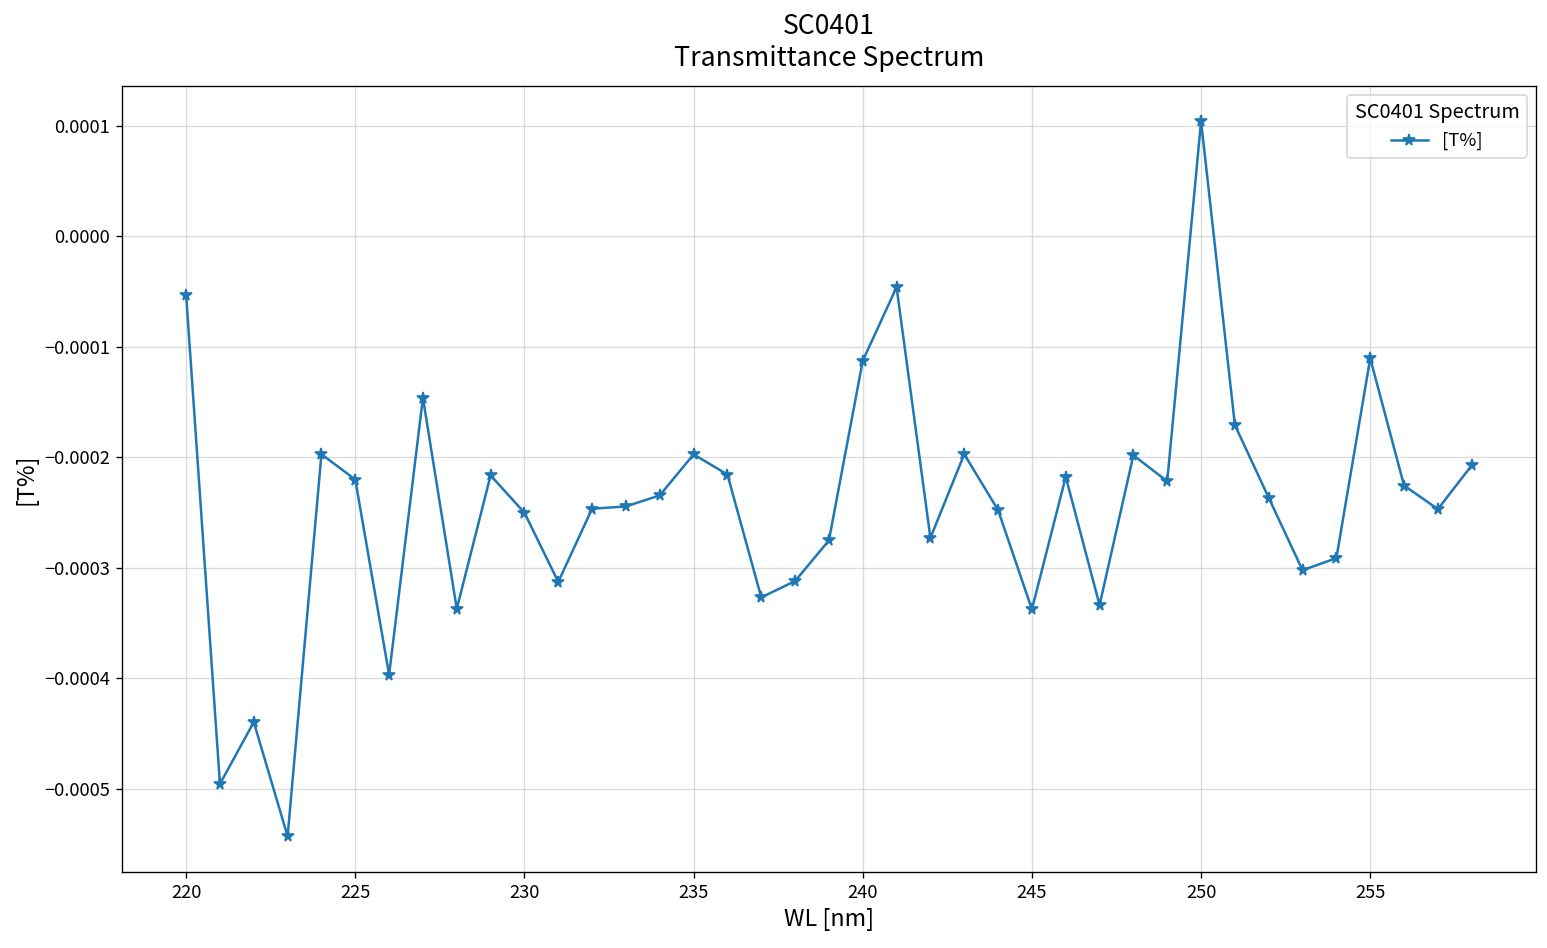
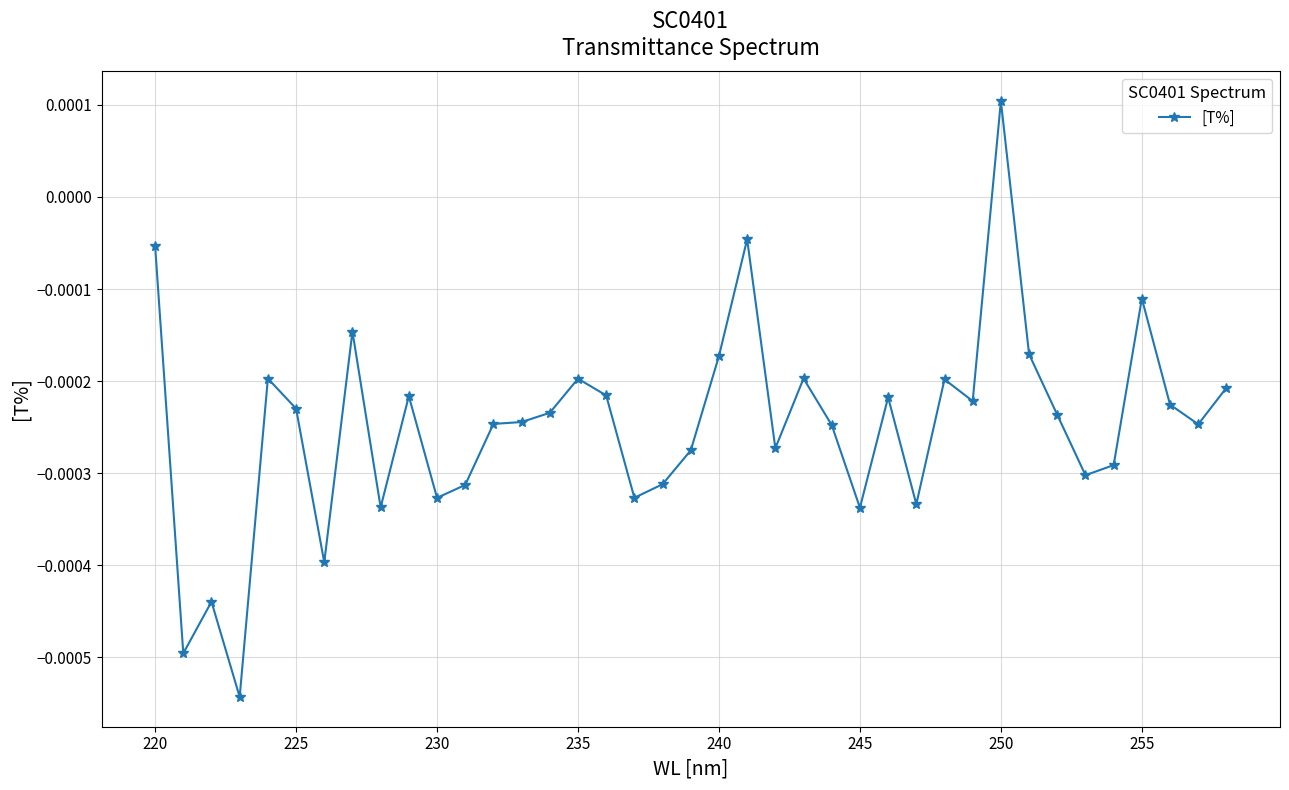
225: -0.00022 -> -0.00023
230: -0.00025 -> -0.00033
240: -0.00011 -> -0.00017
